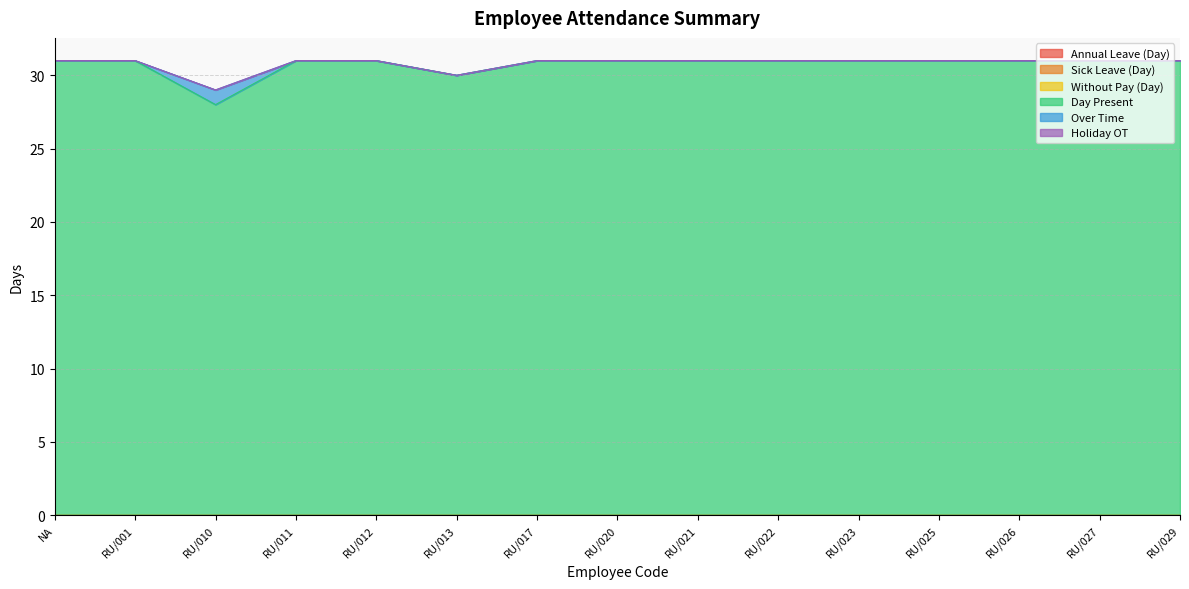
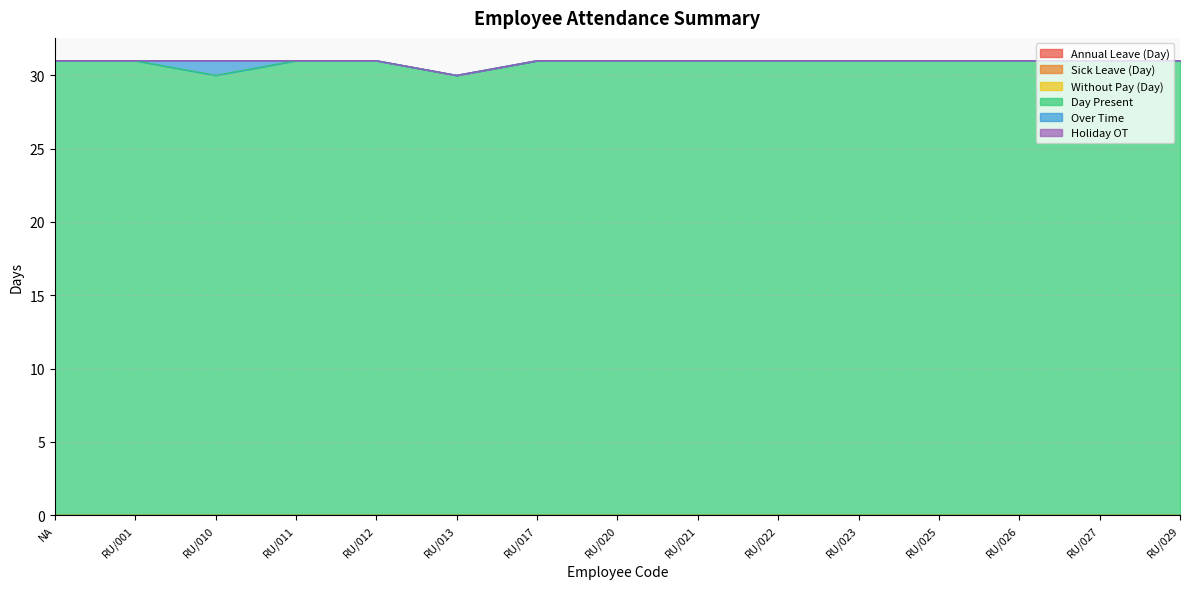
Day Present, RU/010: 28 -> 30
